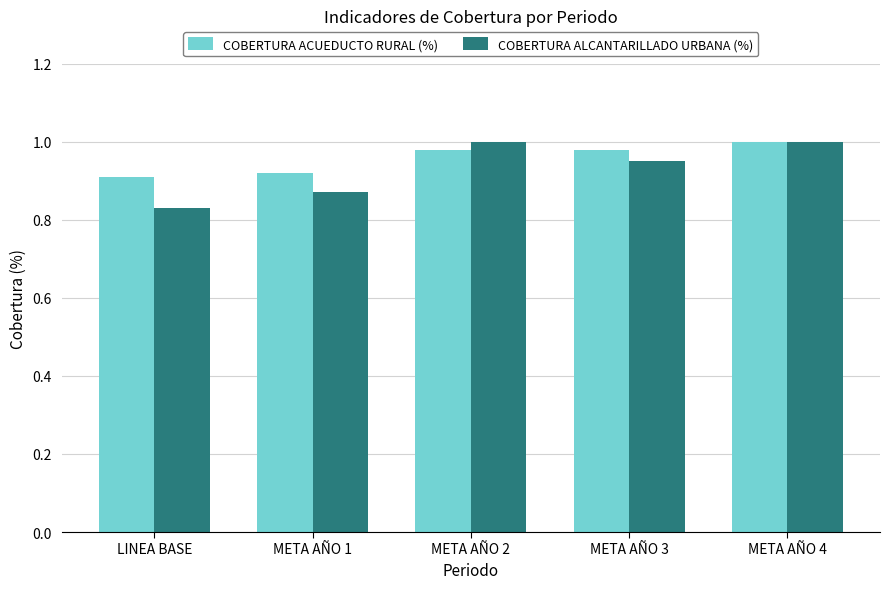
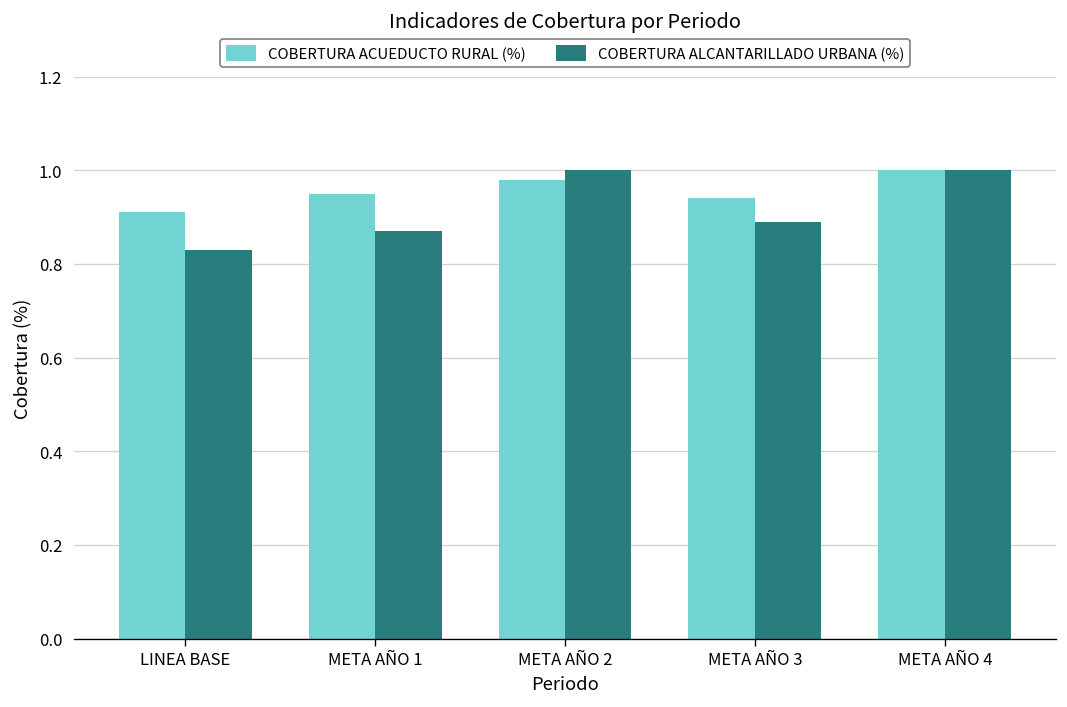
COBERTURA ACUEDUCTO RURAL (%), META AÑO 1: 0.92 -> 0.95
COBERTURA ACUEDUCTO RURAL (%), META AÑO 3: 0.98 -> 0.94
COBERTURA ALCANTARILLADO URBANA (%), META AÑO 3: 0.95 -> 0.89
